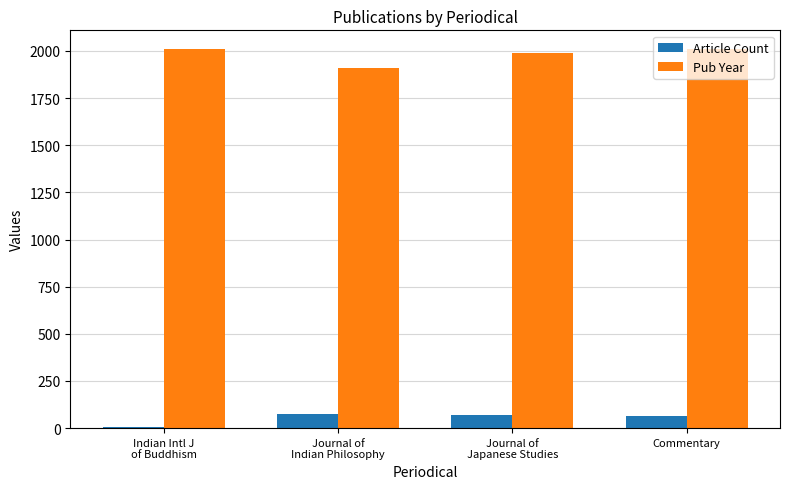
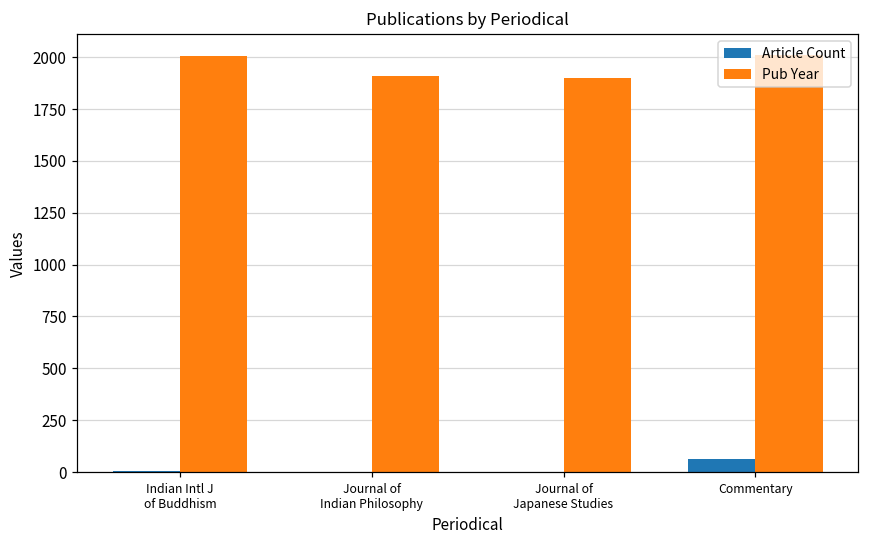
Article Count, Journal of Indian Philosophy: 80 -> 0
Article Count, Journal of Japanese Studies: 70 -> 0
Pub Year, Journal of Japanese Studies: 1990 -> 1900
